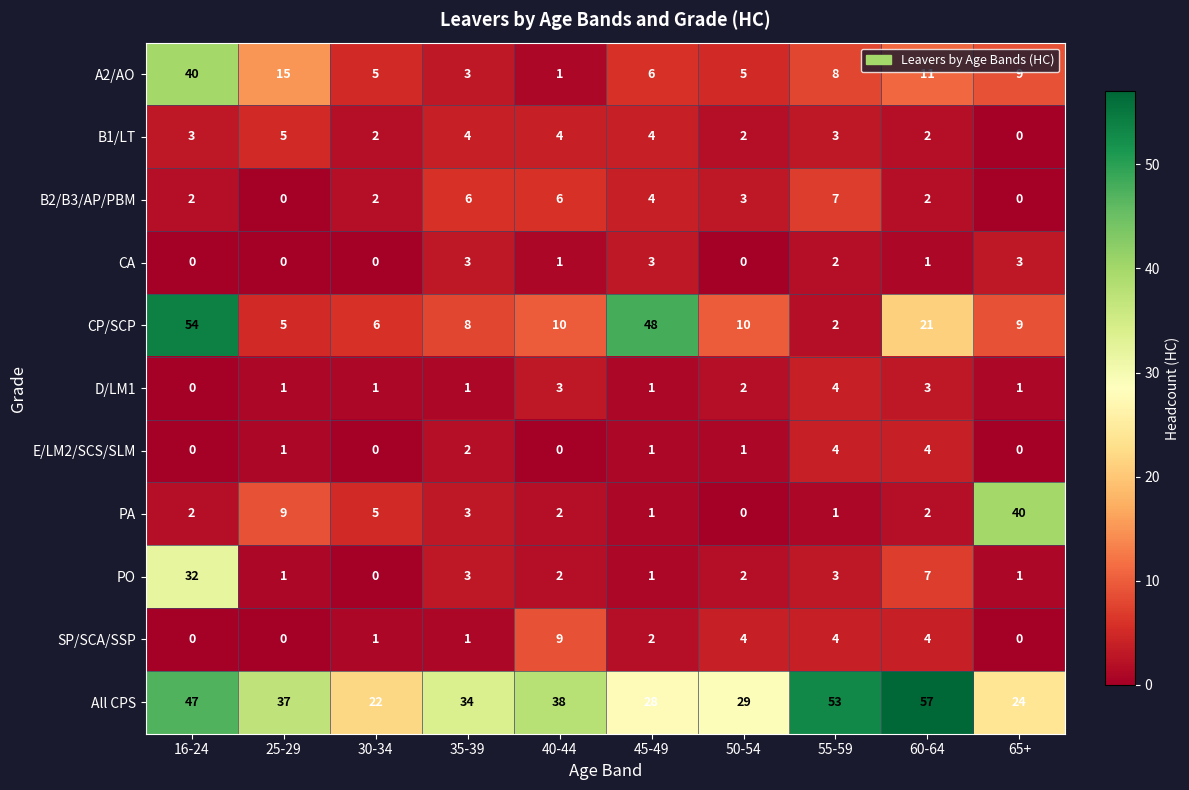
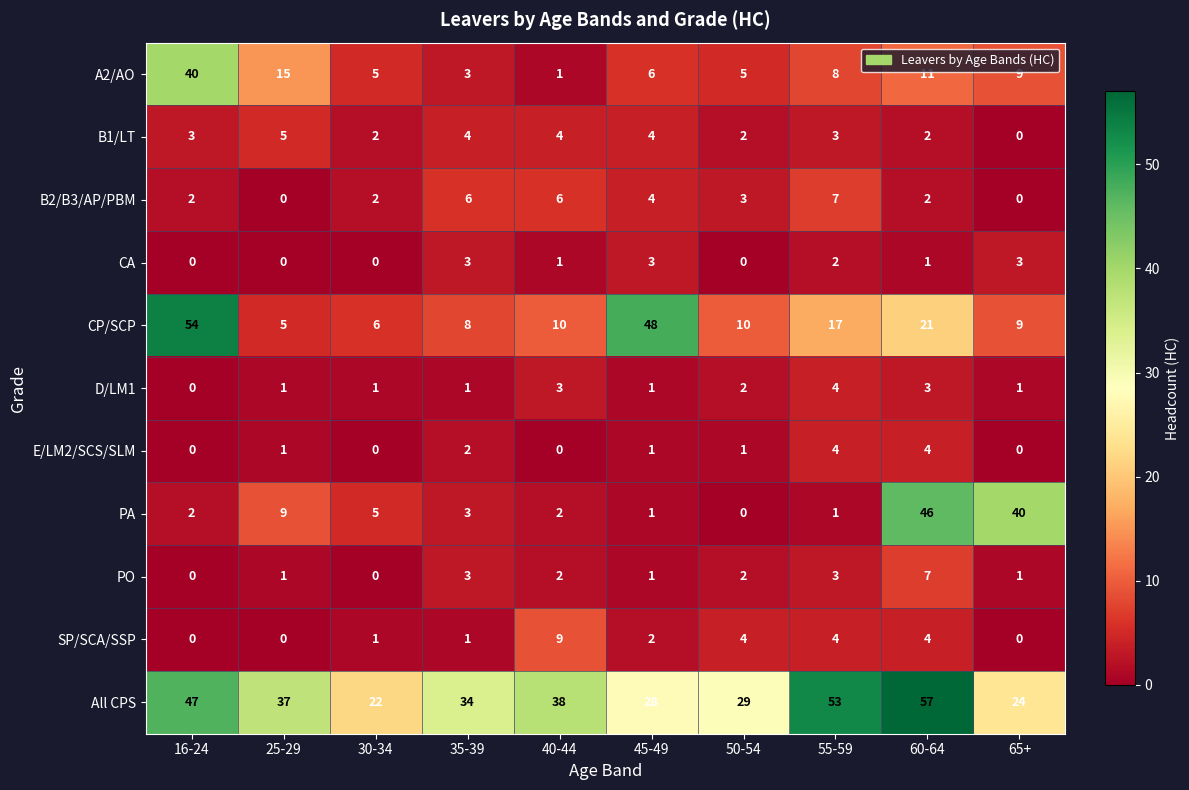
CP/SCP, 55-59: 2 -> 17
PA, 60-64: 2 -> 46
PO, 16-24: 32 -> 0
